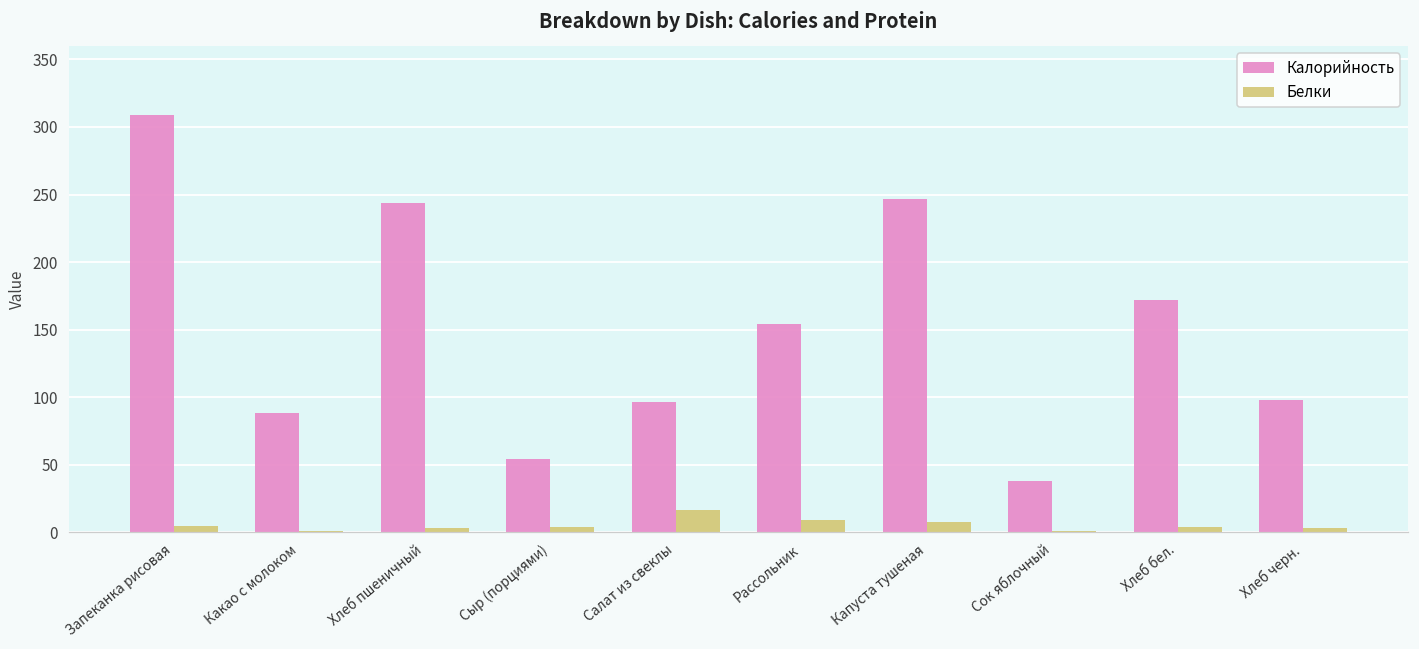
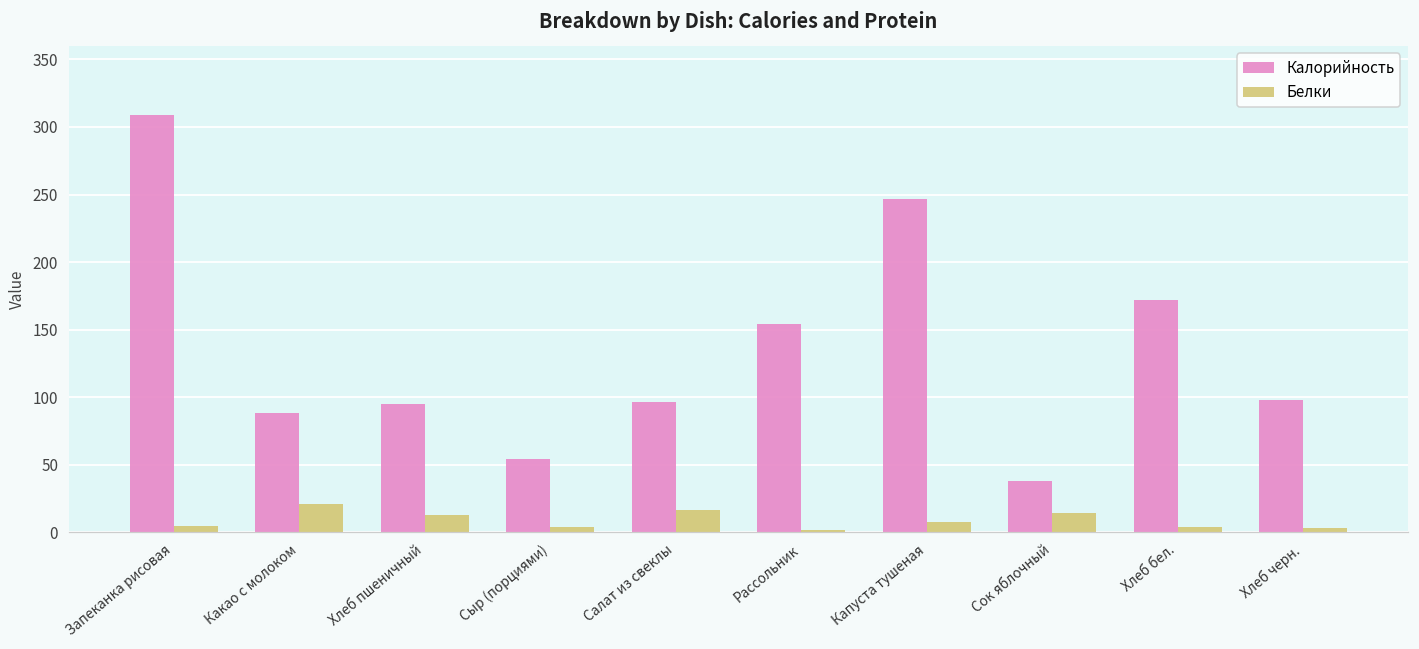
Белки, Какао с молоком: 1 -> 21
Калорийность, Хлеб пшеничный: 244 -> 95
Белки, Хлеб пшеничный: 3 -> 13
Белки, Рассольник: 10 -> 2
Белки, Сок яблочный: 1 -> 14
